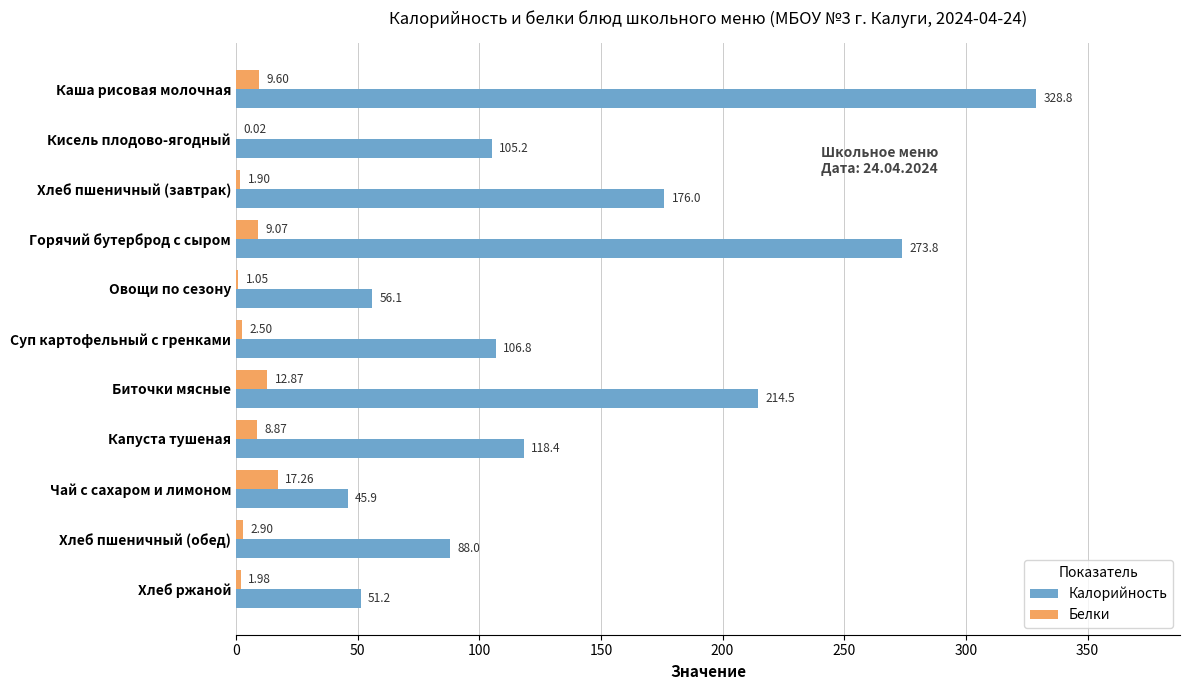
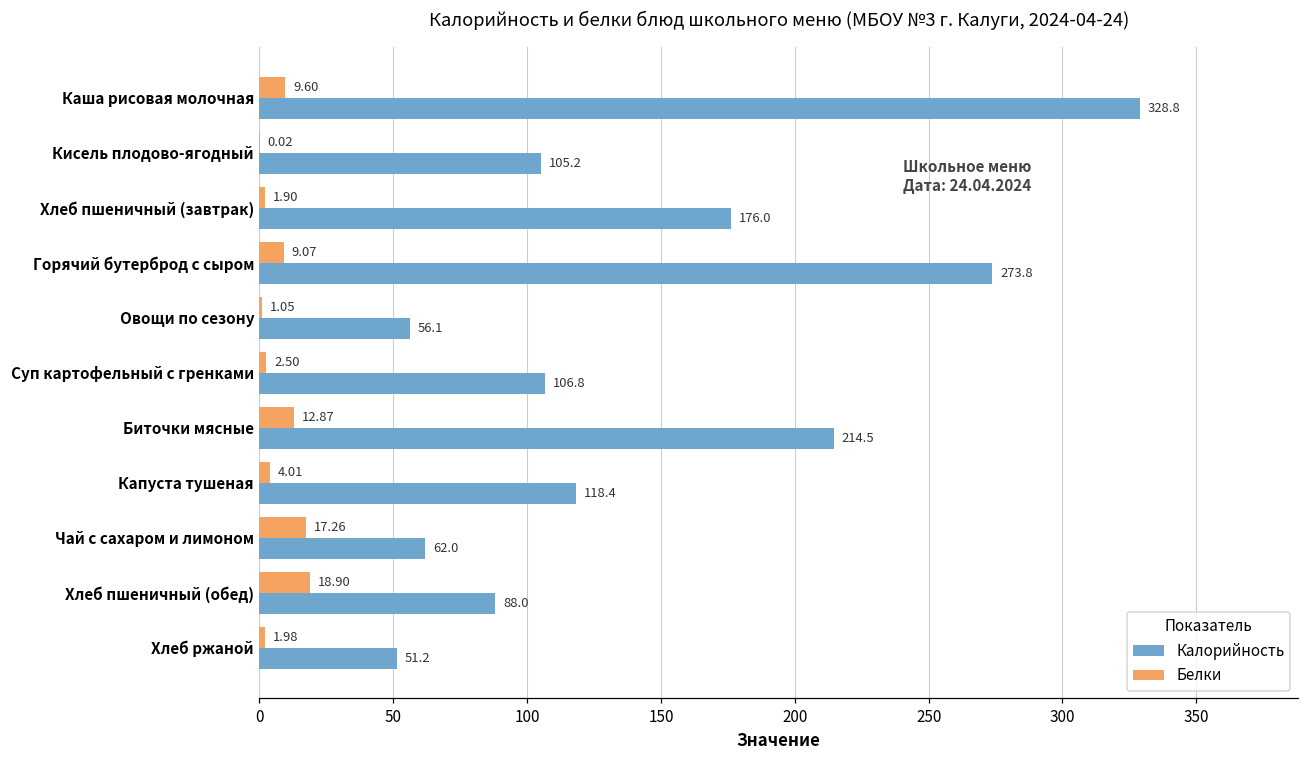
Белки, Капуста тушеная: 8.87 -> 4.01
Калорийность, Чай с сахаром и лимоном: 45.9 -> 62.0
Белки, Хлеб пшеничный (обед): 2.90 -> 18.90
